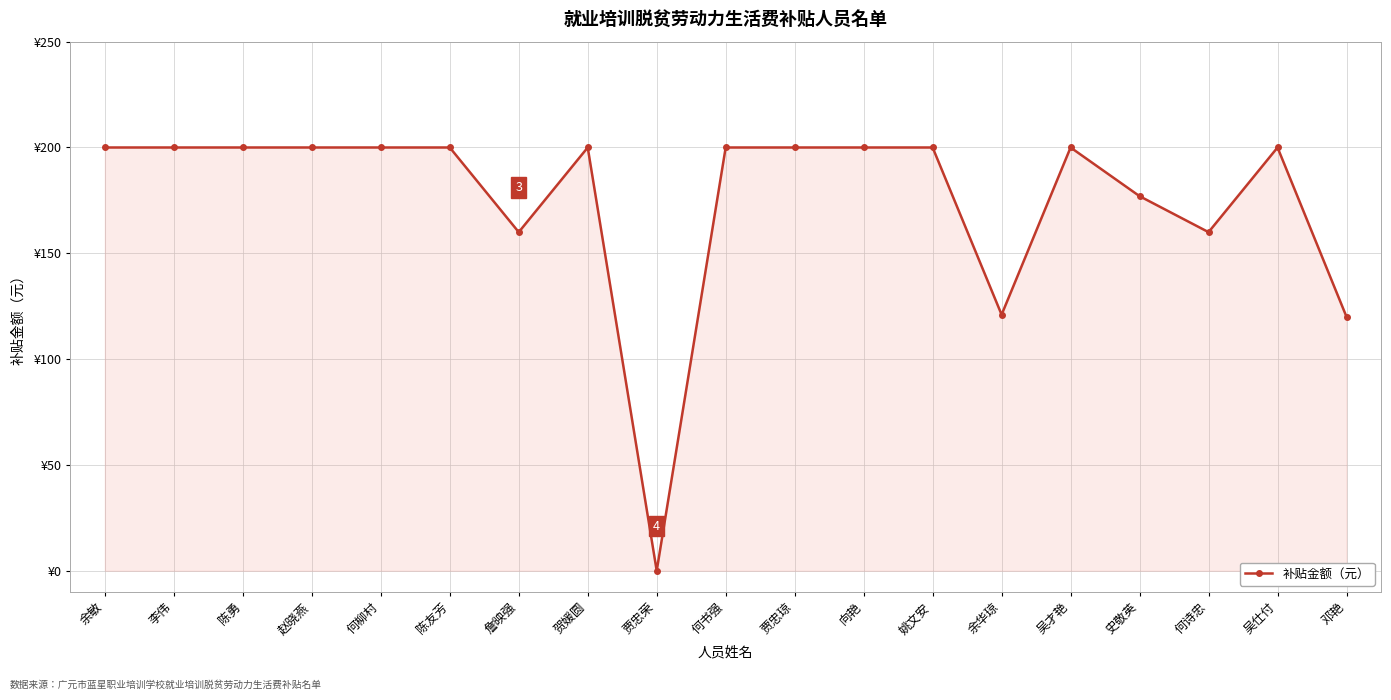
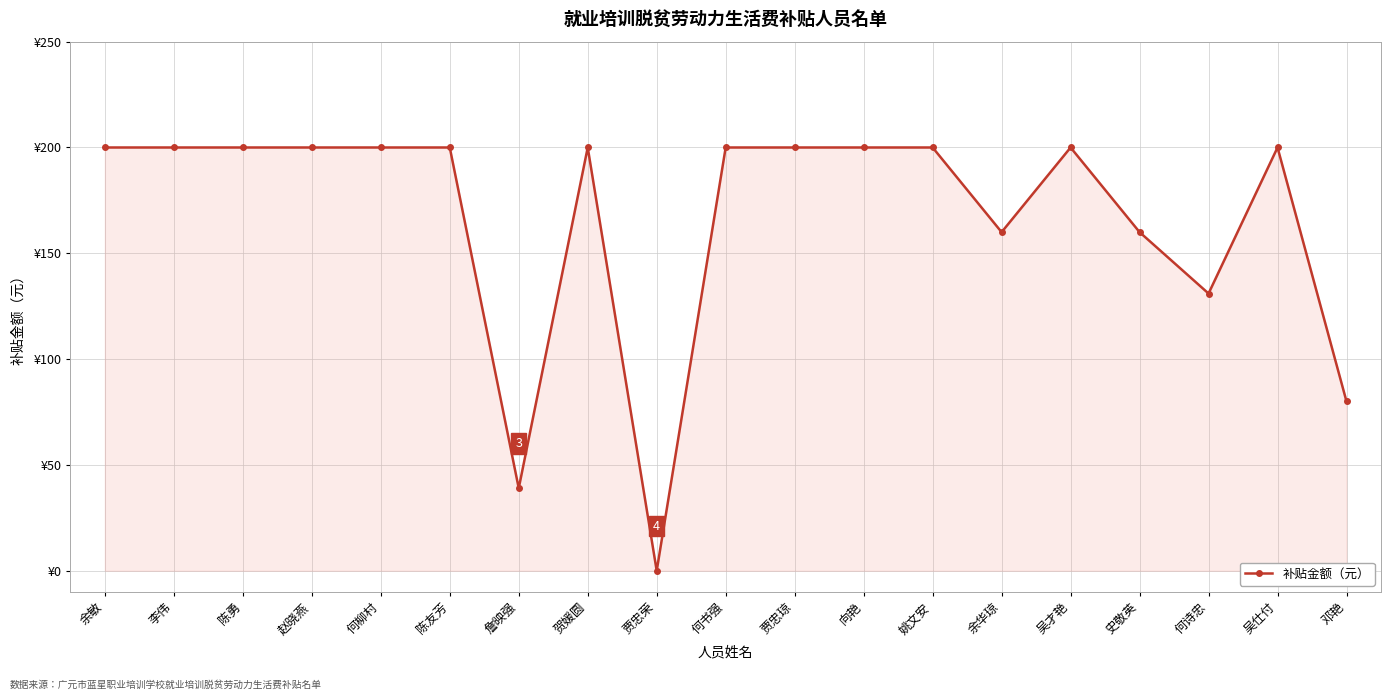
詹映强: ¥160 -> ¥39
余华琼: ¥121 -> ¥160
史敬英: ¥177 -> ¥160
何诗忠: ¥160 -> ¥131
邓艳: ¥120 -> ¥80
